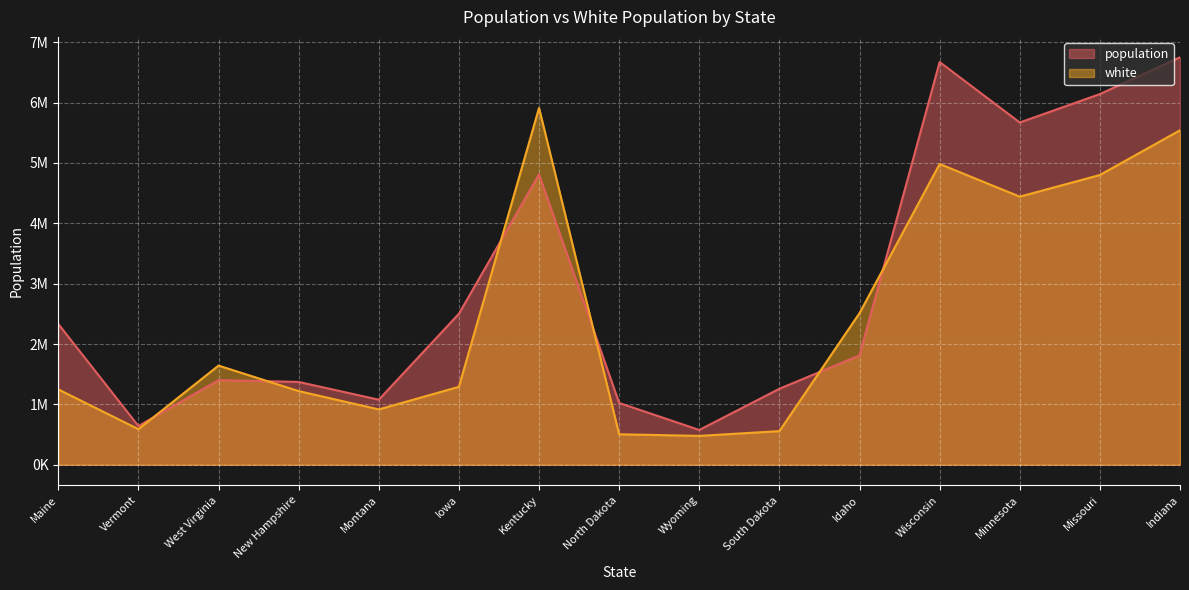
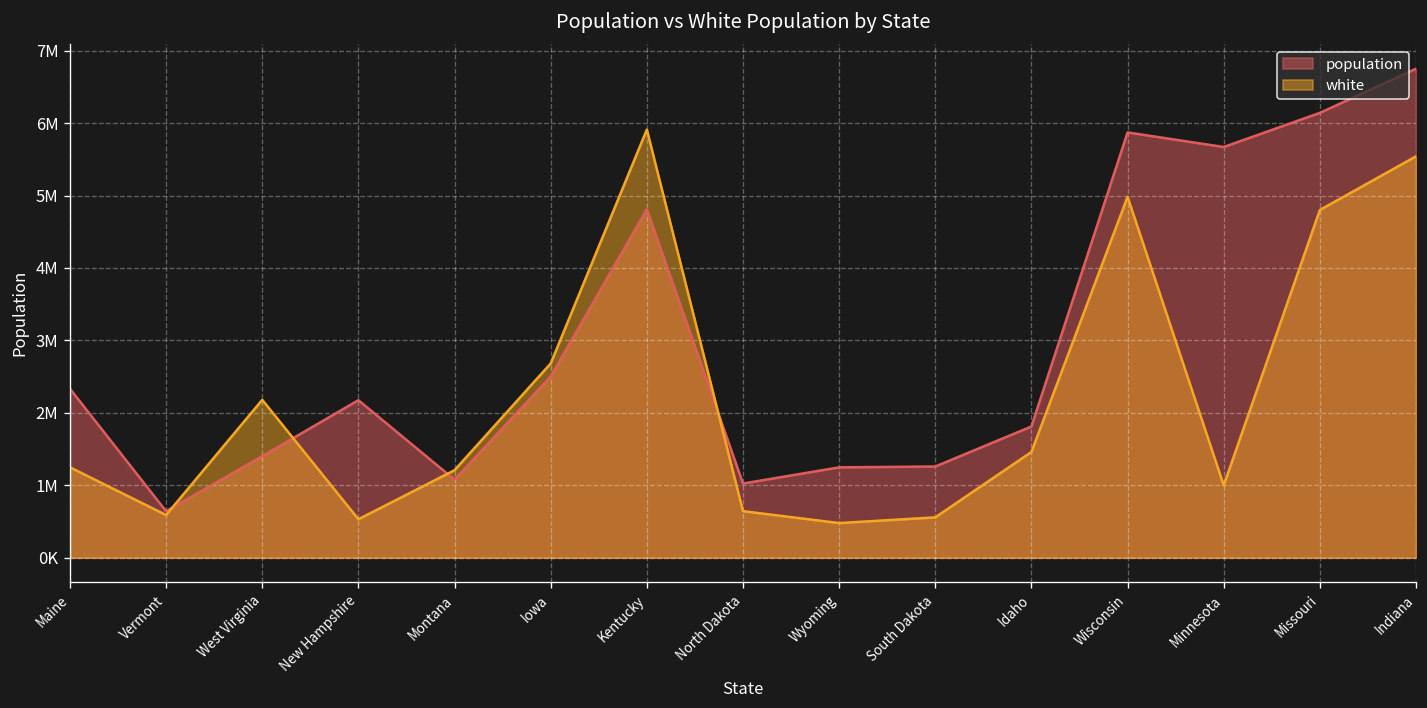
white, West Virginia: 1600000 -> 2200000
population, New Hampshire: 1400000 -> 2200000
white, New Hampshire: 1200000 -> 500000
white, Montana: 900000 -> 1200000
white, Iowa: 1300000 -> 2700000
white, North Dakota: 500000 -> 600000
population, Wyoming: 600000 -> 1200000
white, Idaho: 2500000 -> 1500000
population, Wisconsin: 6700000 -> 5900000
white, Minnesota: 4400000 -> 1000000
